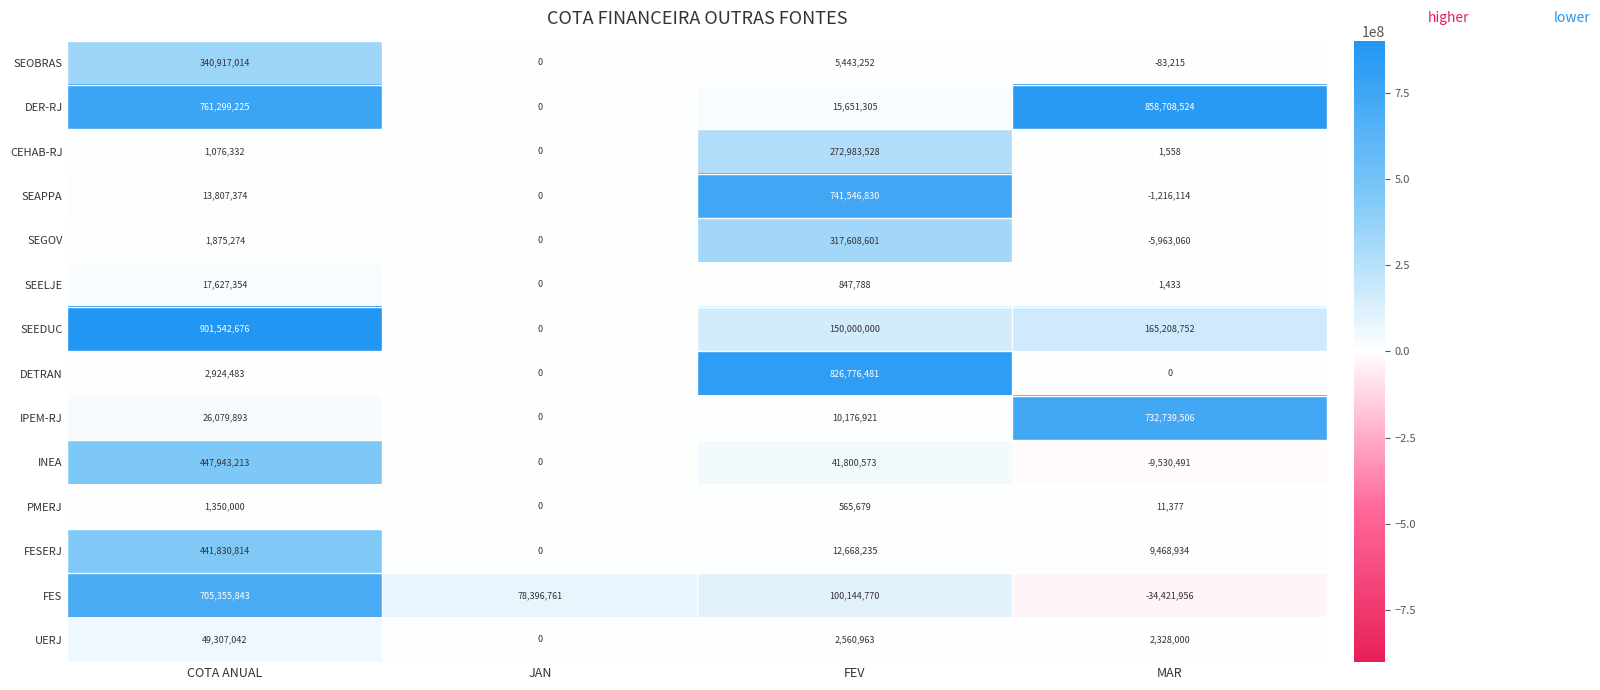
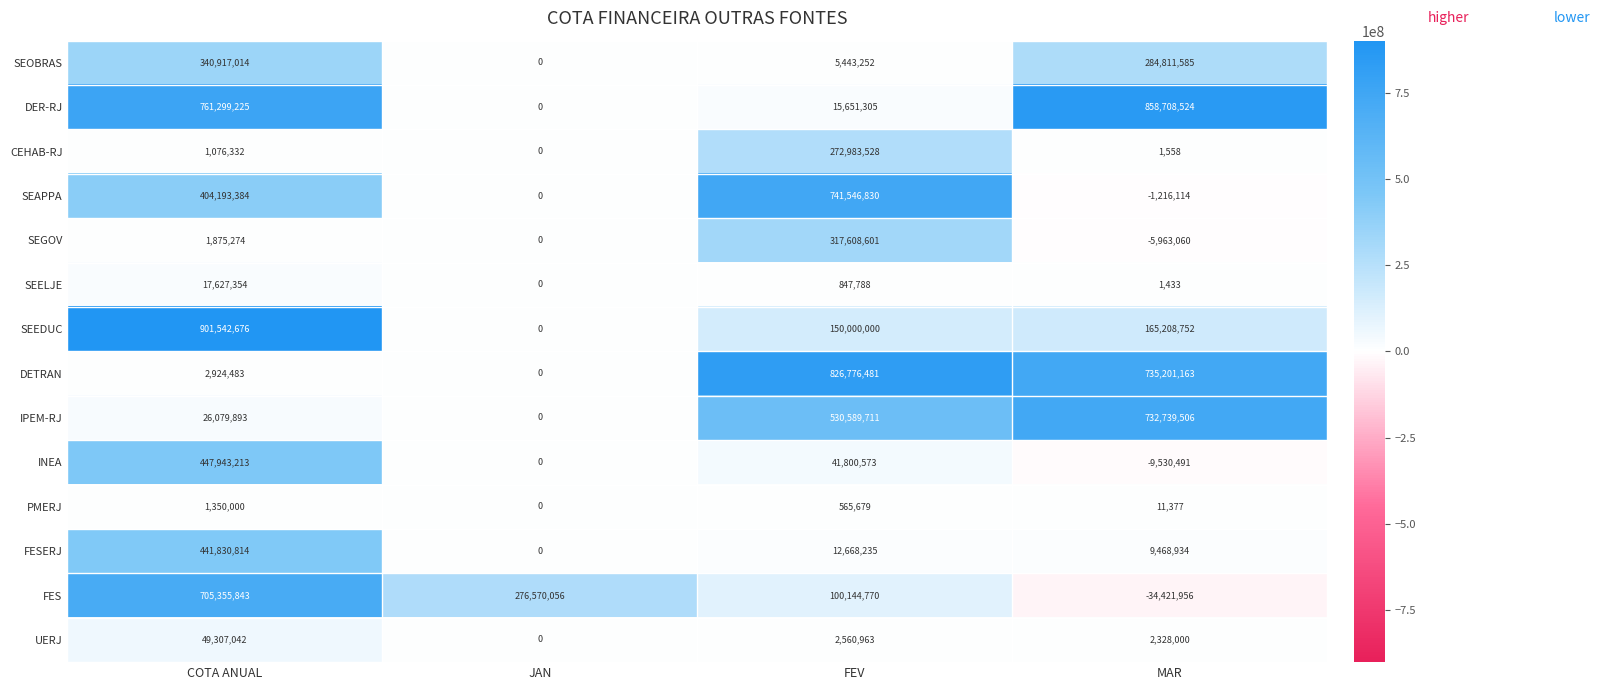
SEOBRAS, MAR: -83,215 -> 284,811,585
SEAPPA, COTA ANUAL: 13,807,374 -> 404,193,384
DETRAN, MAR: 0 -> 735,201,163
IPEM-RJ, FEV: 10,176,921 -> 530,589,711
FES, JAN: 78,396,761 -> 276,570,056
